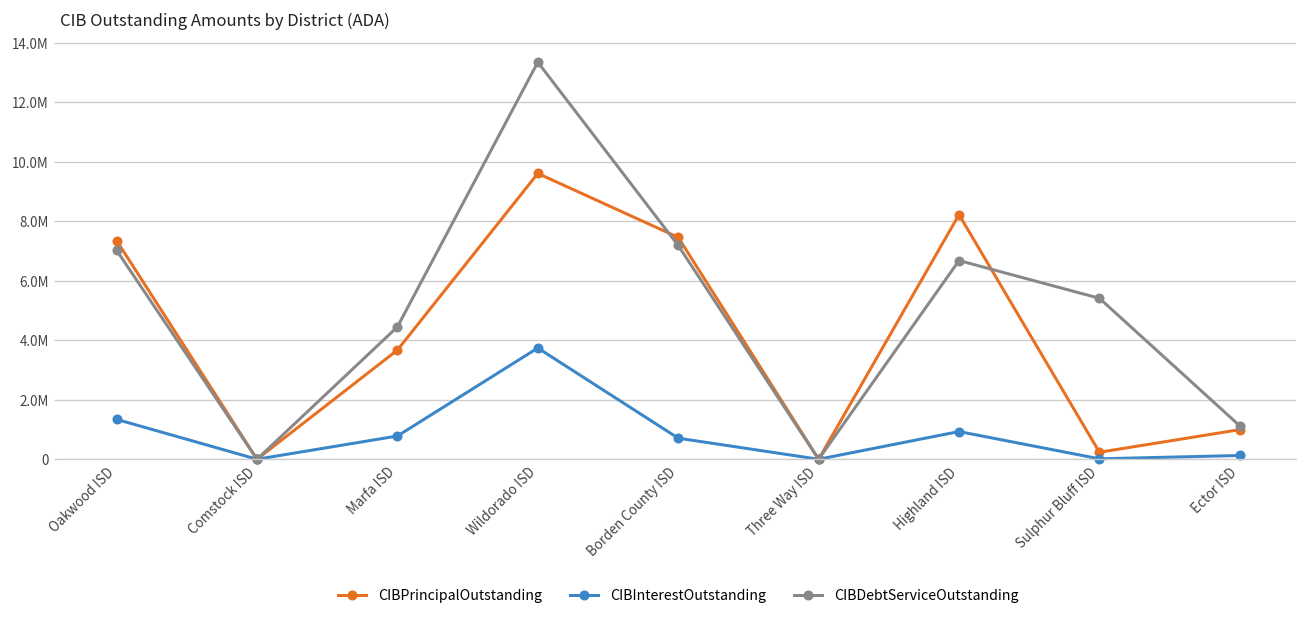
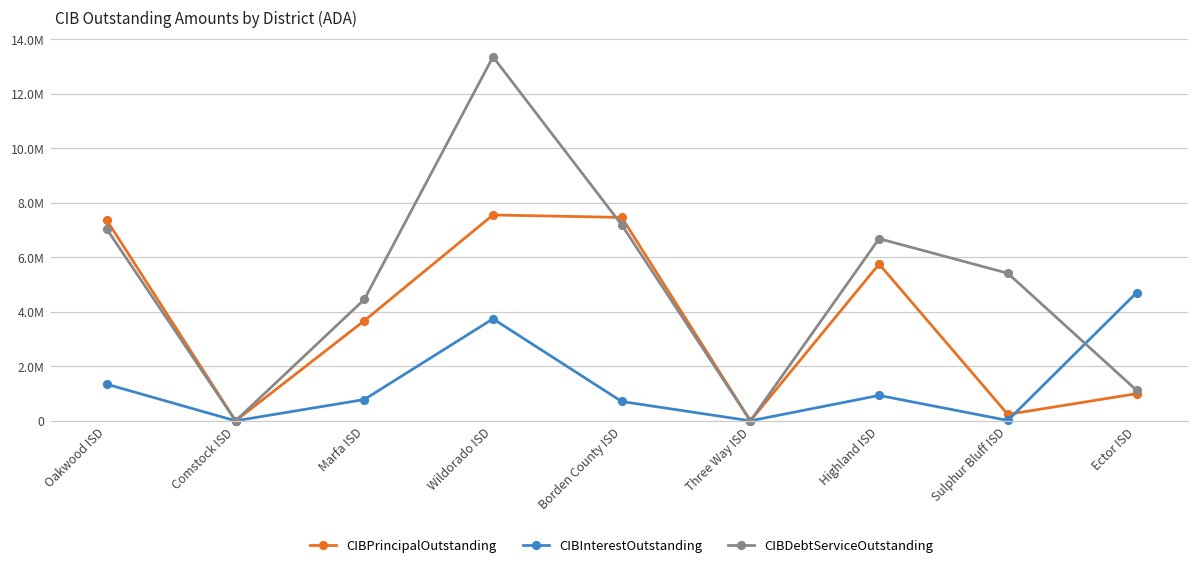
CIBPrincipalOutstanding, Wildorado ISD: 9600000 -> 7600000
CIBPrincipalOutstanding, Highland ISD: 8200000 -> 5800000
CIBInterestOutstanding, Ector ISD: 100000 -> 4700000
